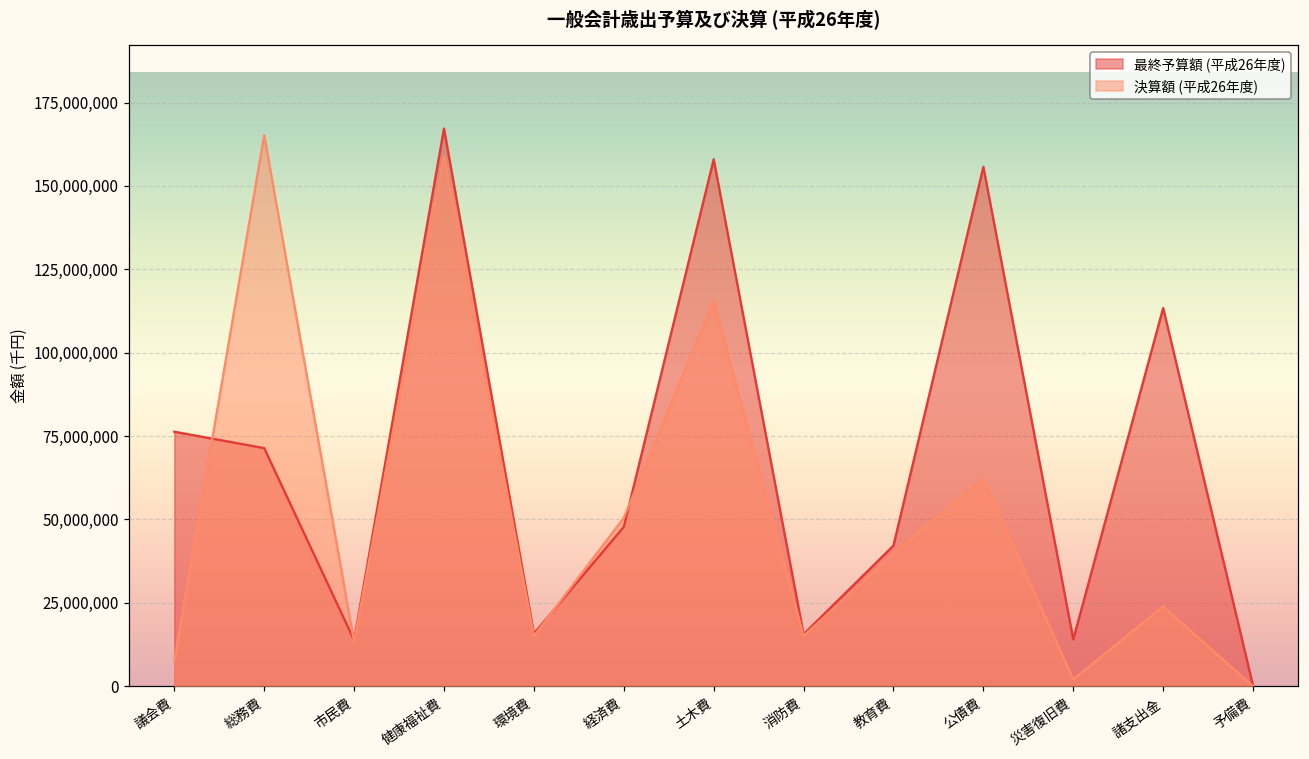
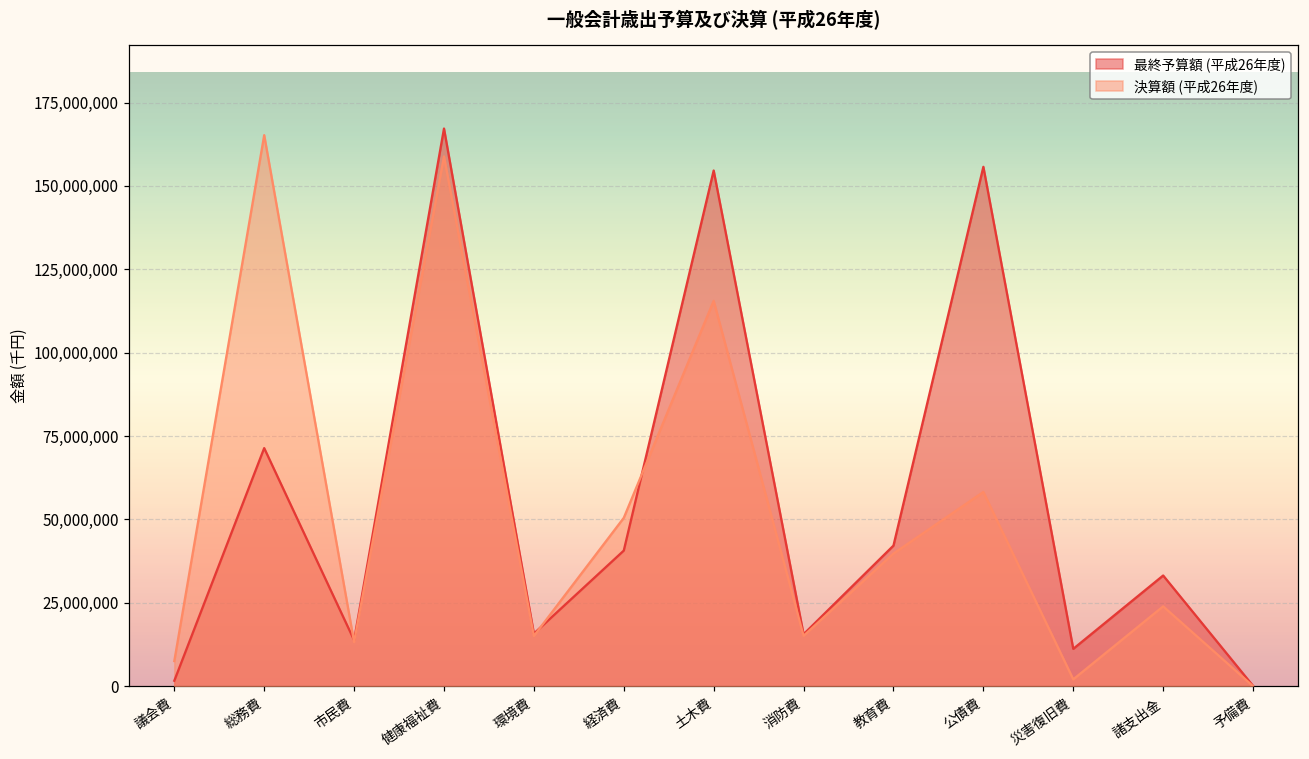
最終予算額 (平成26年度), 議会費: 76,000,000 -> 2,000,000
最終予算額 (平成26年度), 経済費: 48,000,000 -> 41,000,000
最終予算額 (平成26年度), 土木費: 158,000,000 -> 155,000,000
決算額 (平成26年度), 公債費: 62,000,000 -> 58,000,000
最終予算額 (平成26年度), 災害復旧費: 14,000,000 -> 11,000,000
最終予算額 (平成26年度), 諸支出金: 113,000,000 -> 33,000,000
